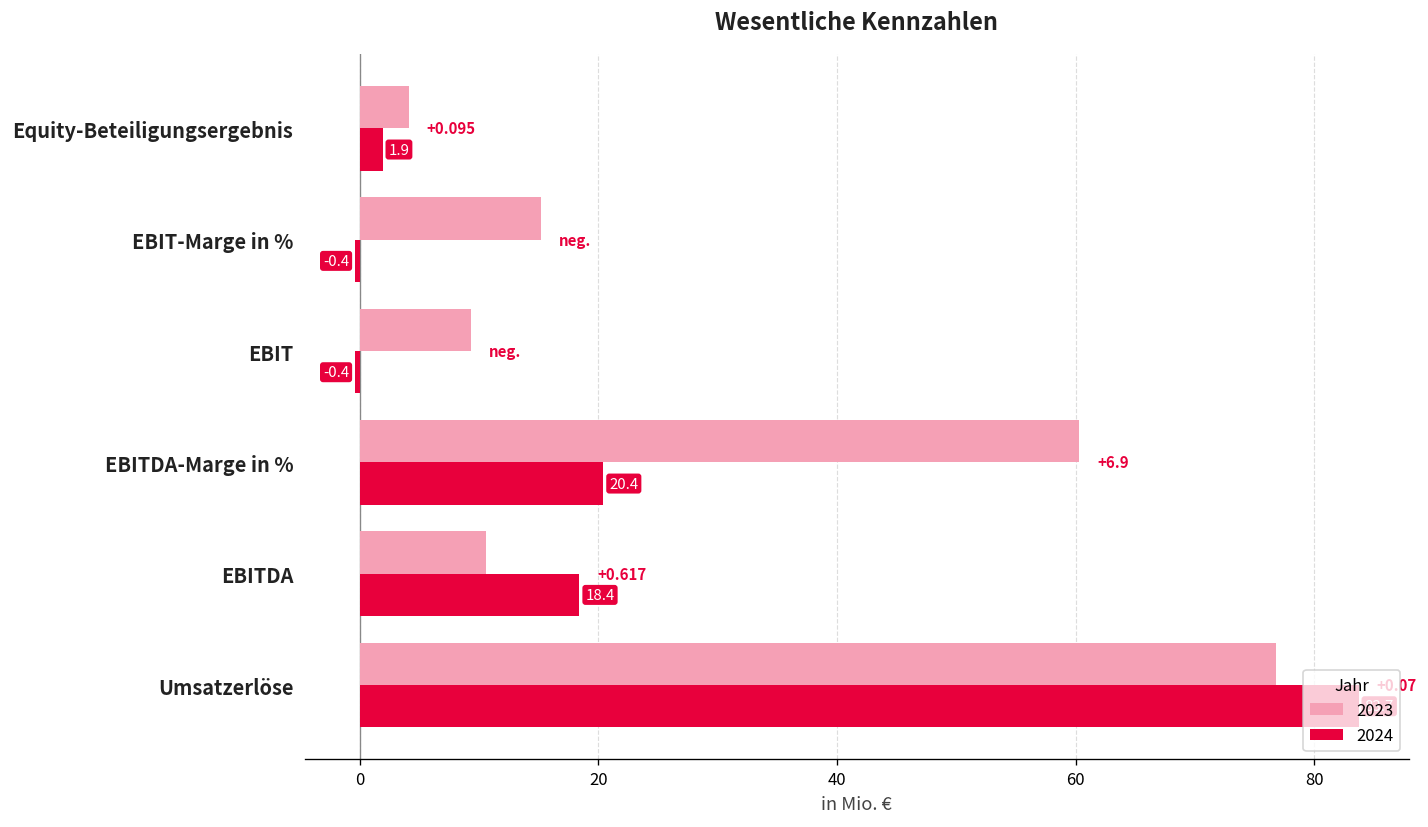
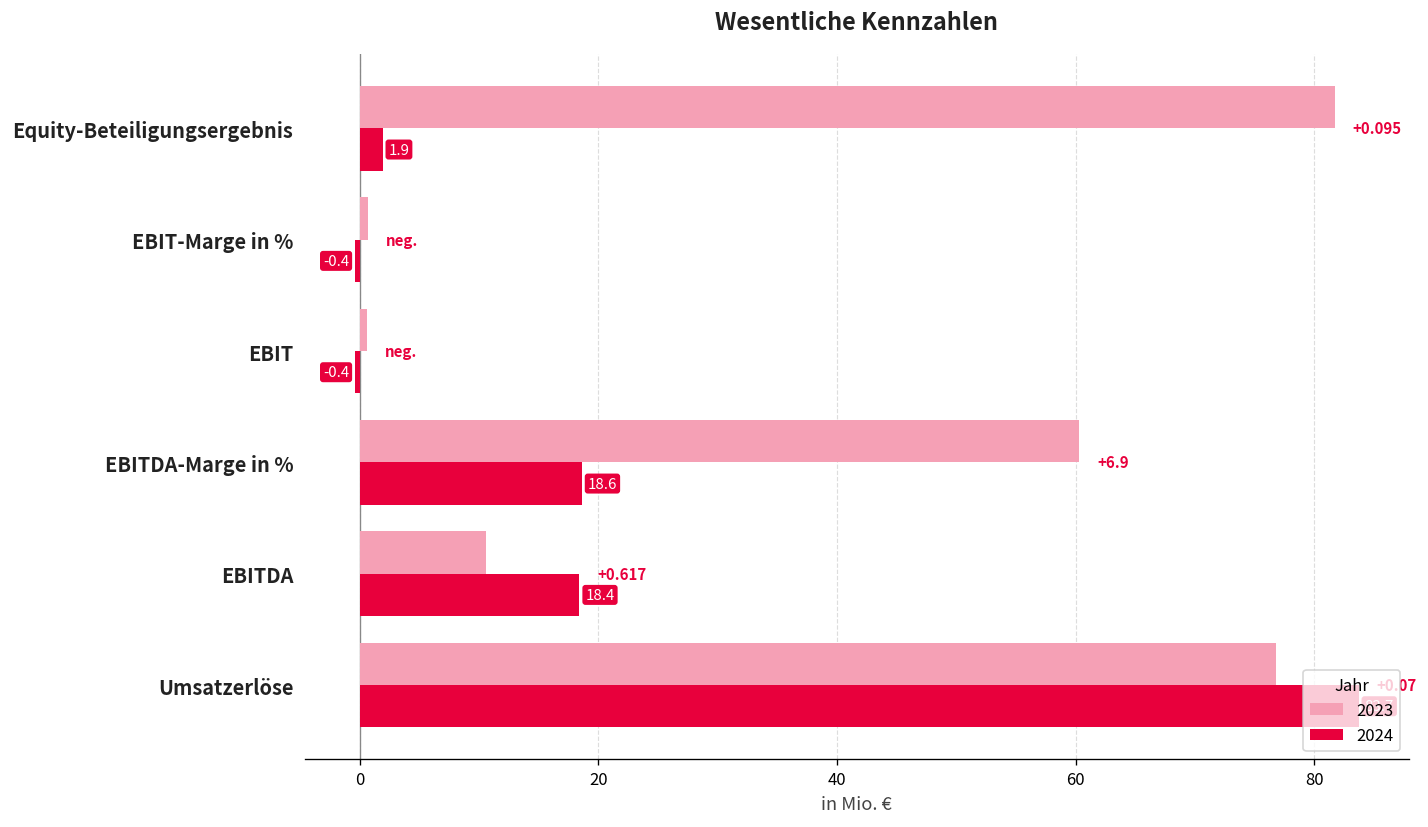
2023, Equity-Beteiligungsergebnis: 4 -> 82
2023, EBIT-Marge in %: 15 -> 1
2023, EBIT: 9 -> 1
2024, EBITDA-Marge in %: 20.4 -> 18.6
